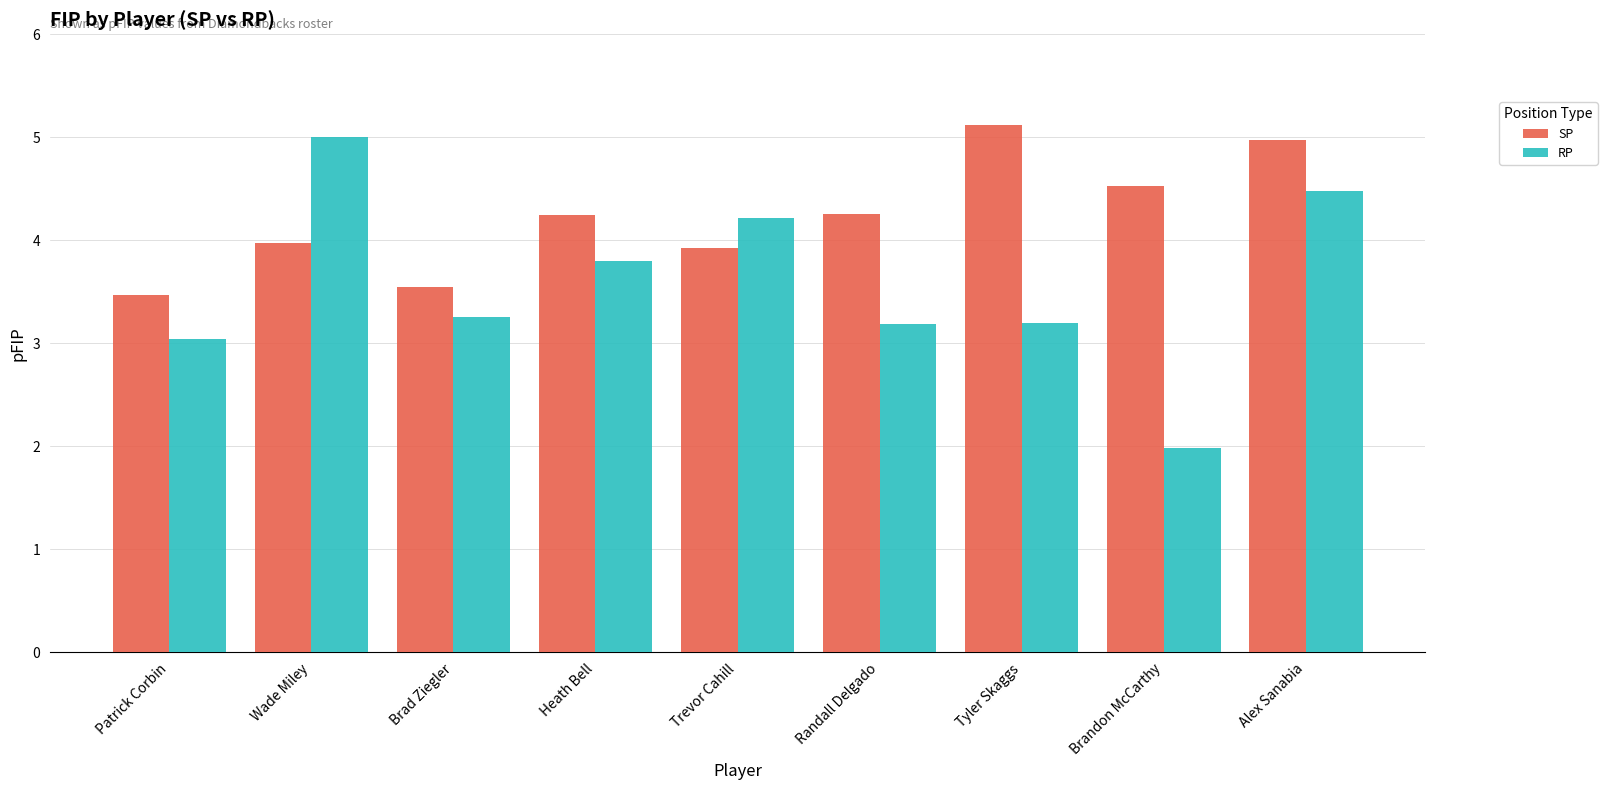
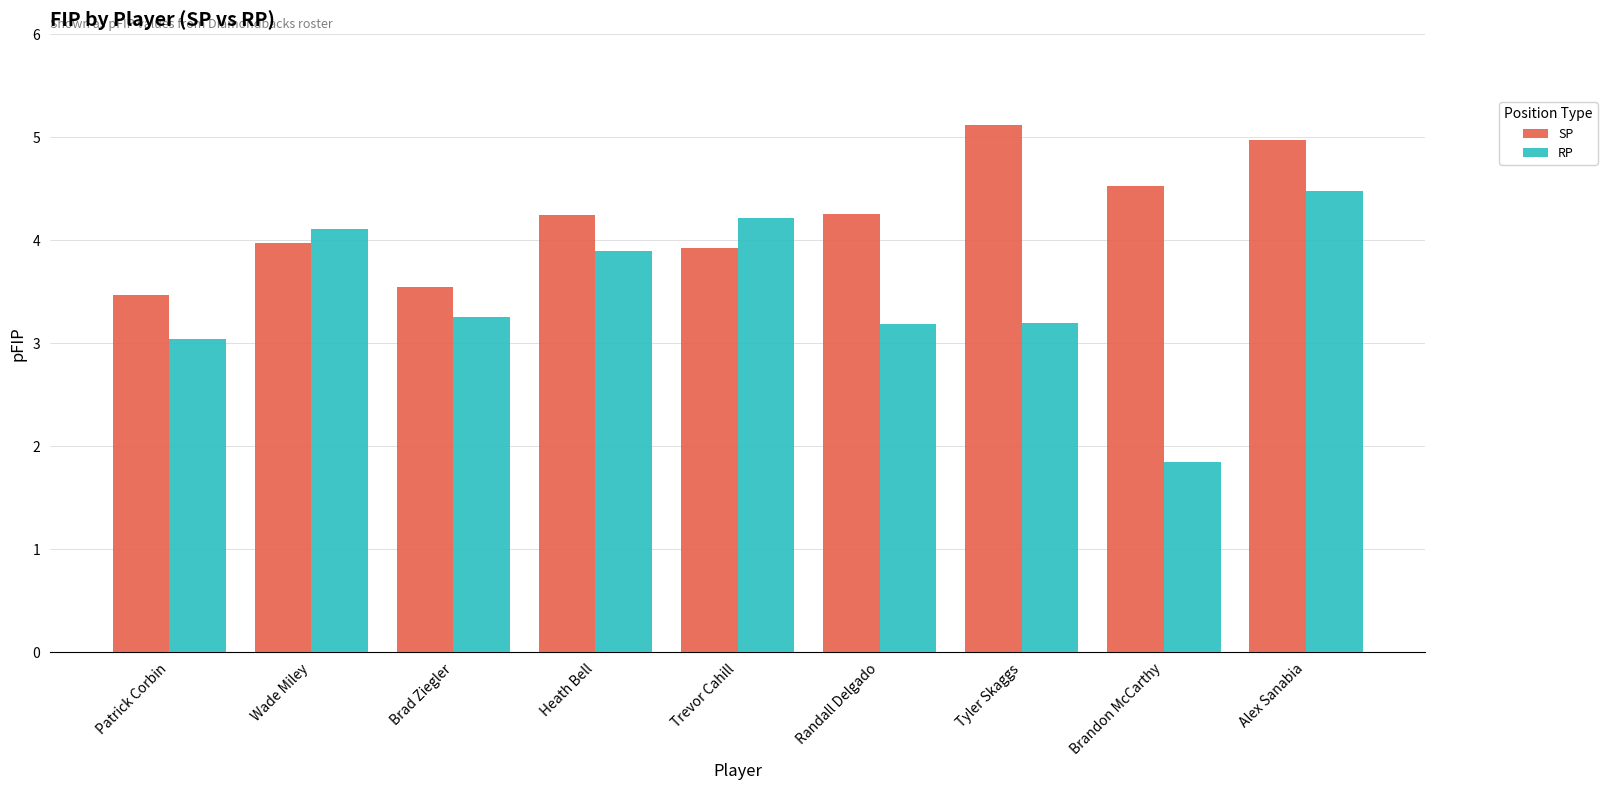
RP, Wade Miley: 5.00 -> 4.11
RP, Heath Bell: 3.8 -> 3.9
RP, Brandon McCarthy: 1.98 -> 1.85
